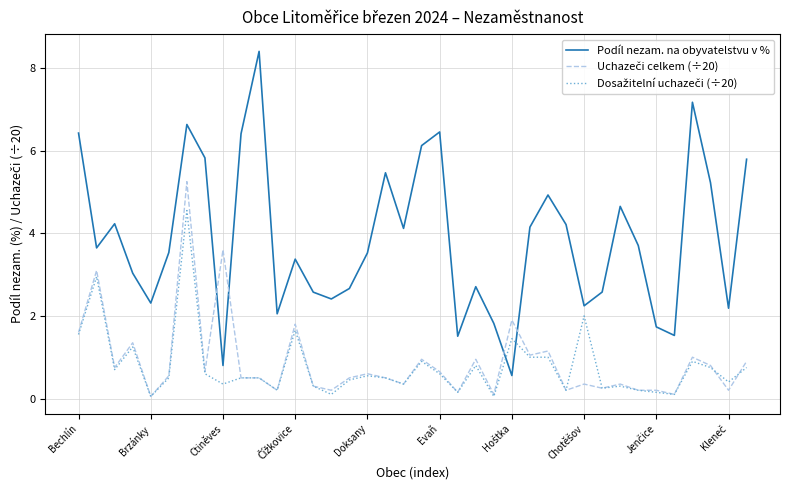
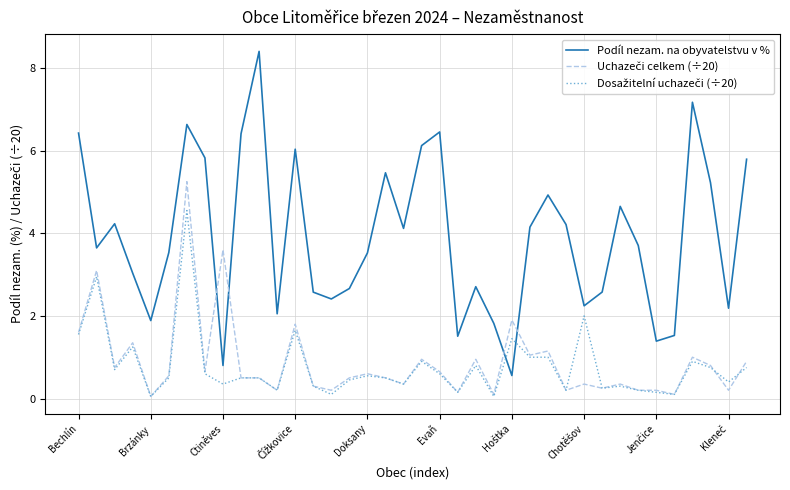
Podíl nezam. na obyvatelstvu v %, Brzánky: 2.3 -> 1.9
Podíl nezam. na obyvatelstvu v %, Čížkovice: 3.4 -> 6.0
Podíl nezam. na obyvatelstvu v %, Jenčice: 1.7 -> 1.4
